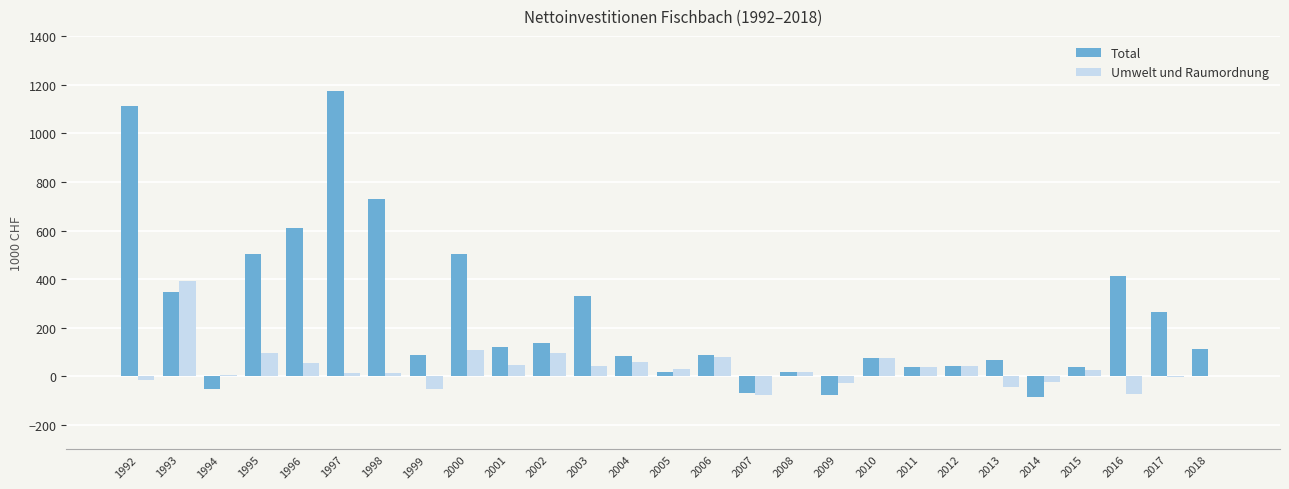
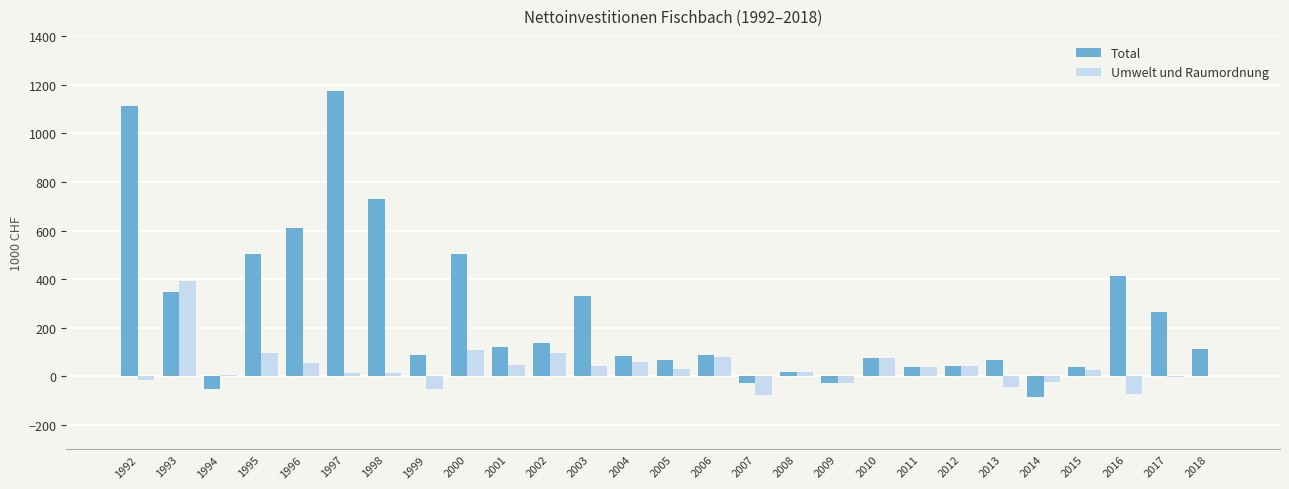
Total, 2005: 20 -> 70
Total, 2007: -70 -> -30
Total, 2009: -80 -> -30
